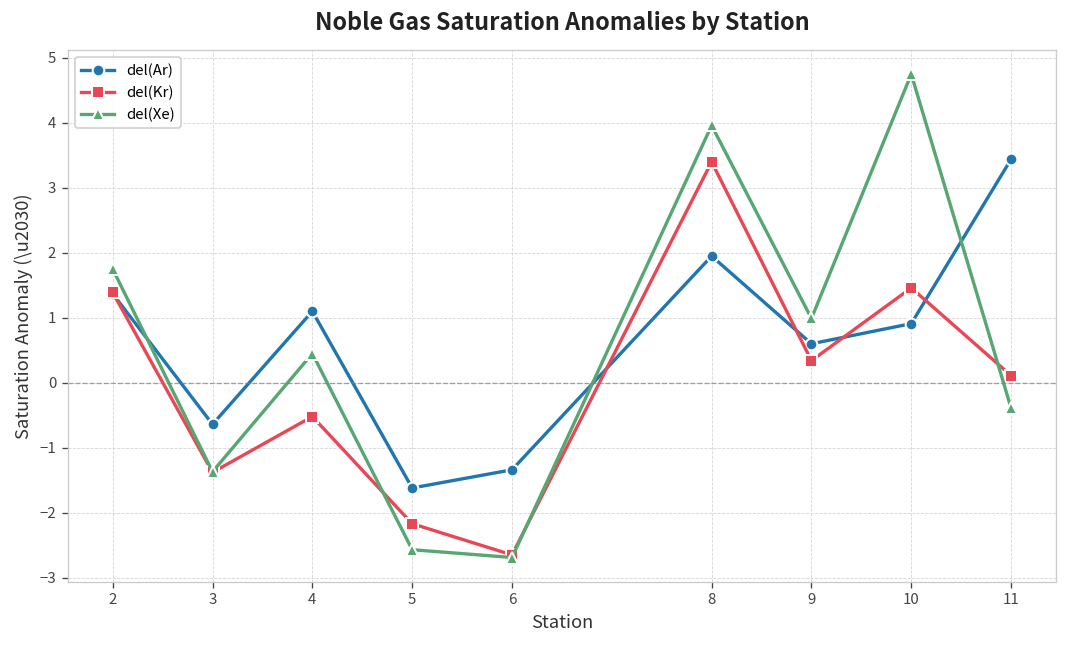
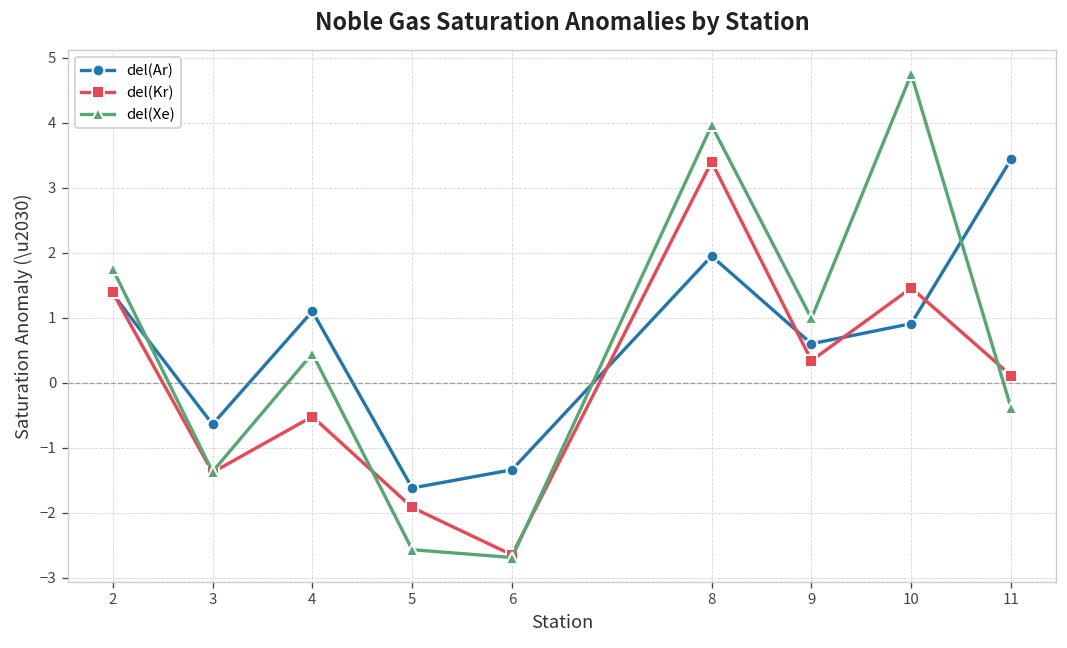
del(Kr), 5: -2.2 -> -1.9
